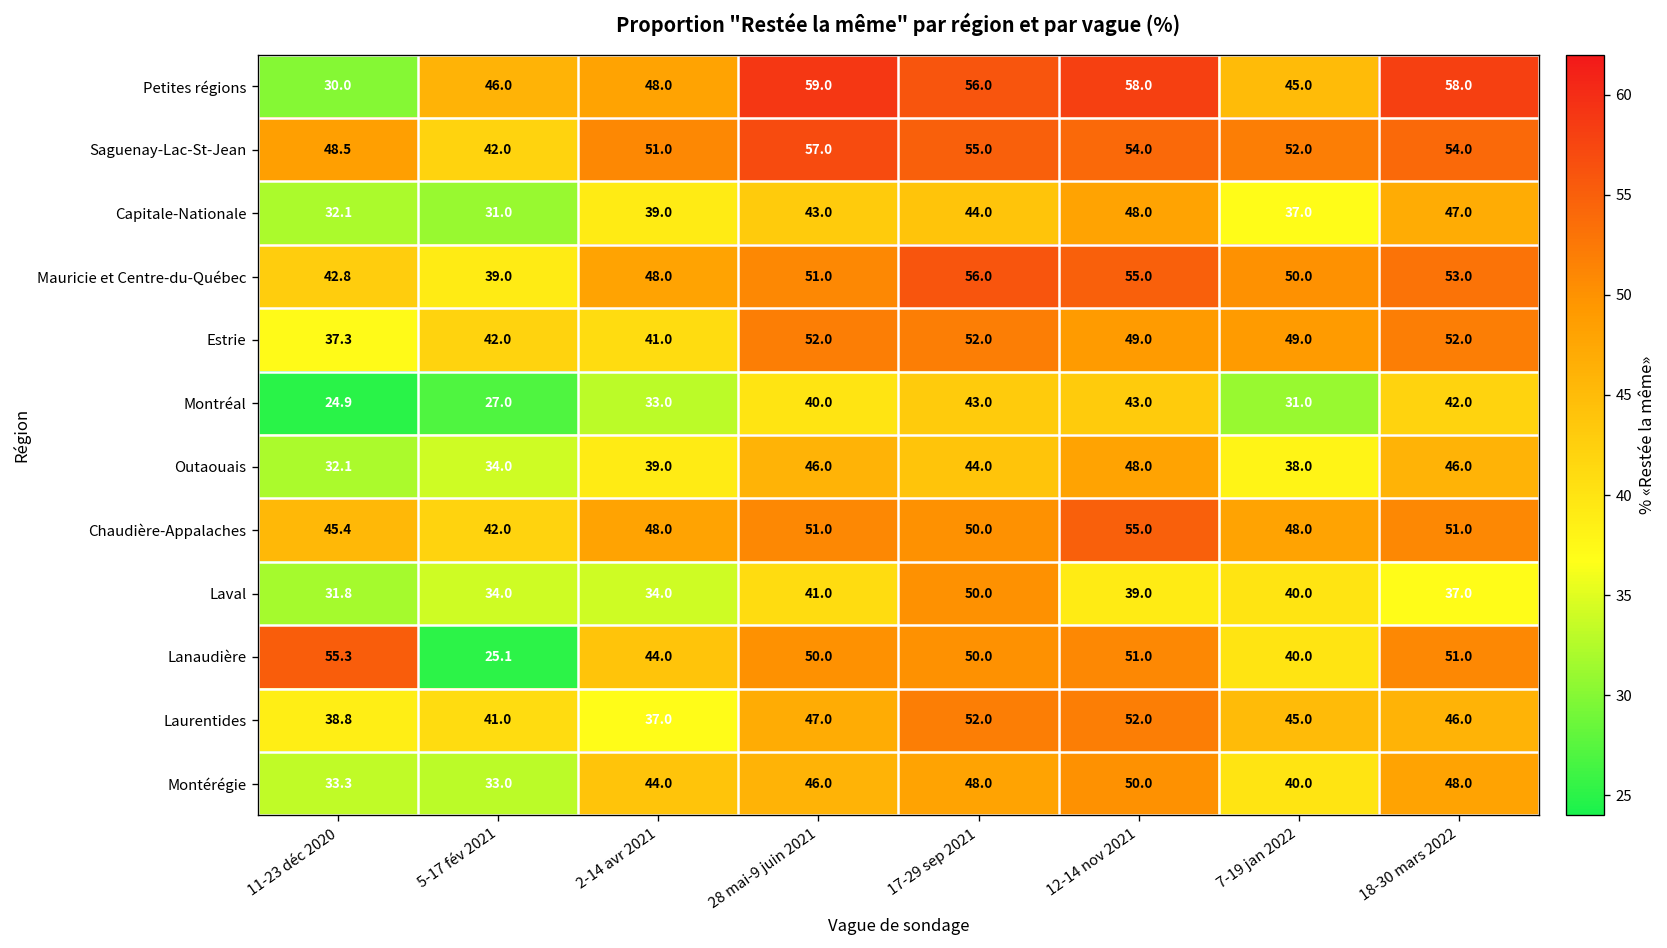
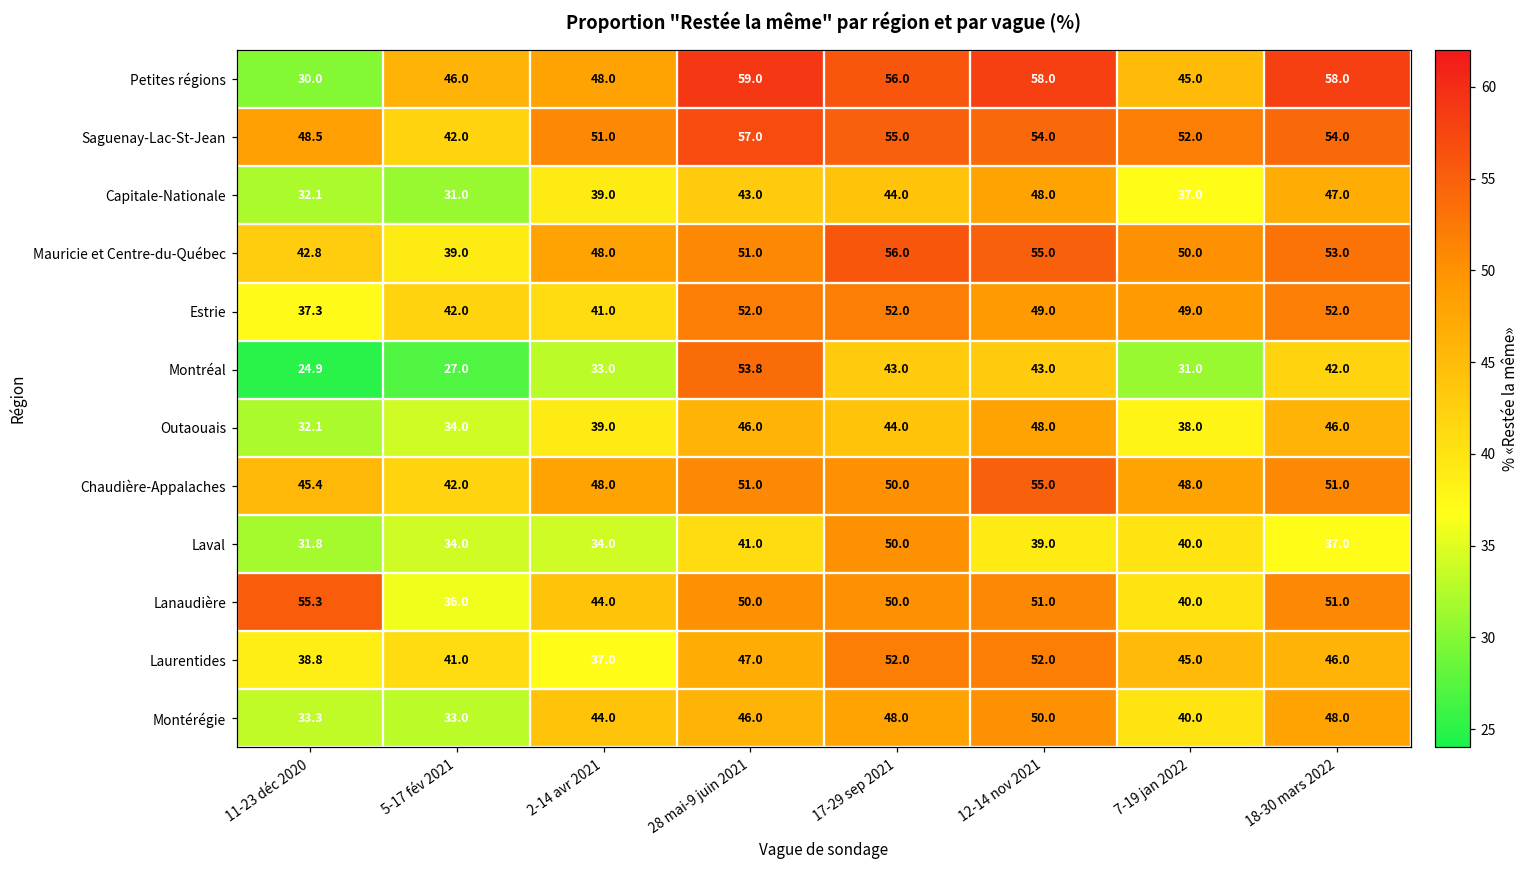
Montréal, 28 mai-9 juin 2021: 40.0 -> 53.8
Lanaudière, 5-17 fév 2021: 25.1 -> 36.0
